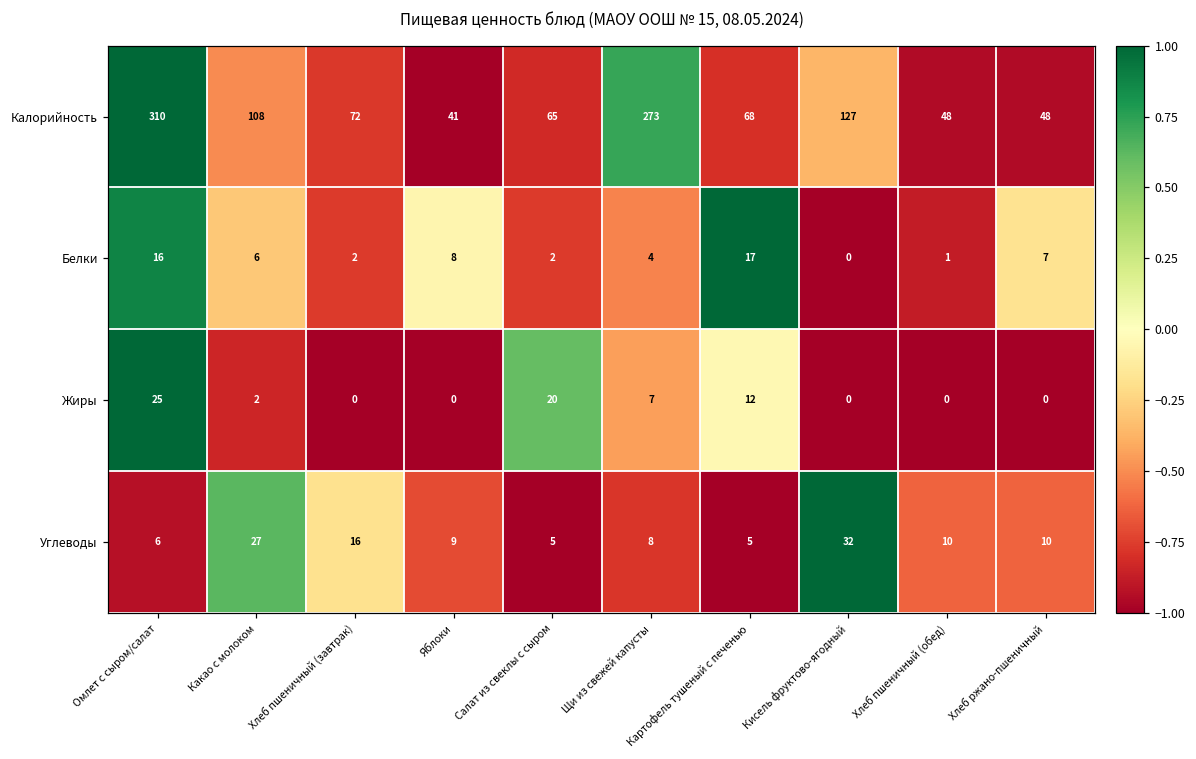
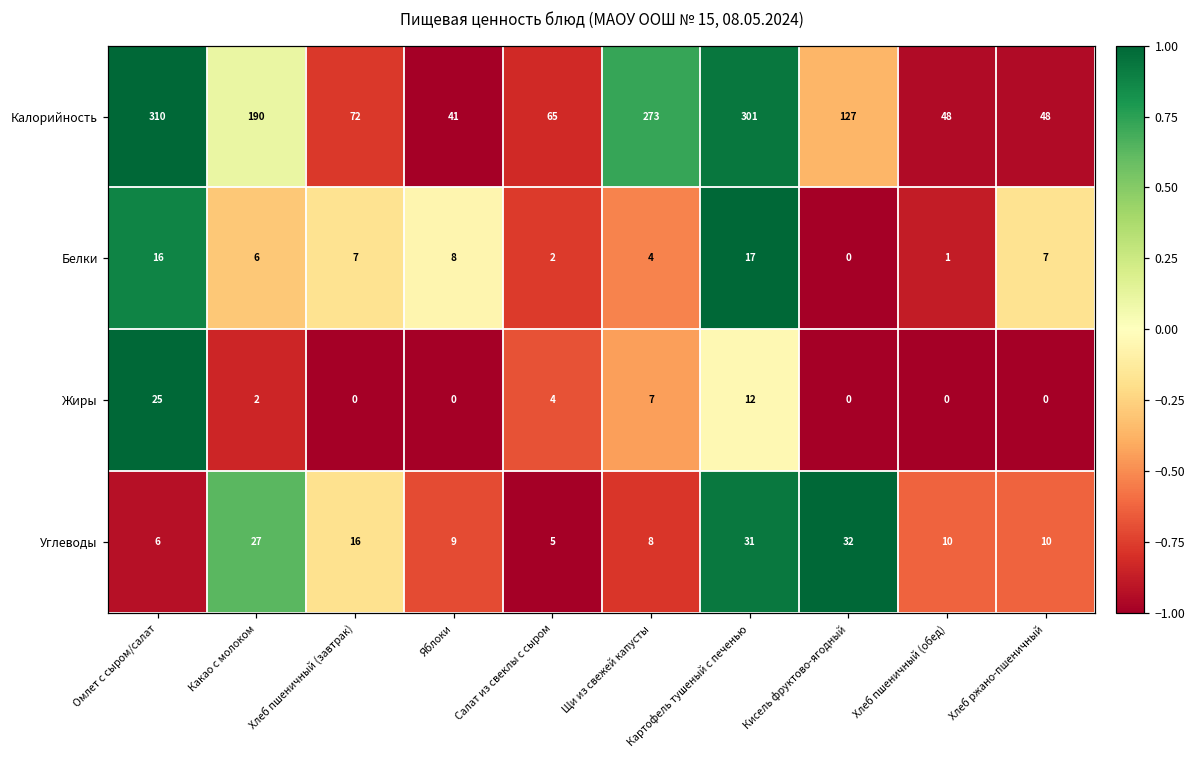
Калорийность, Какао с молоком: 108 -> 190
Калорийность, Картофель тушеный с печенью: 68 -> 301
Белки, Хлеб пшеничный (завтрак): 2 -> 7
Жиры, Салат из свеклы с сыром: 20 -> 4
Углеводы, Картофель тушеный с печенью: 5 -> 31
